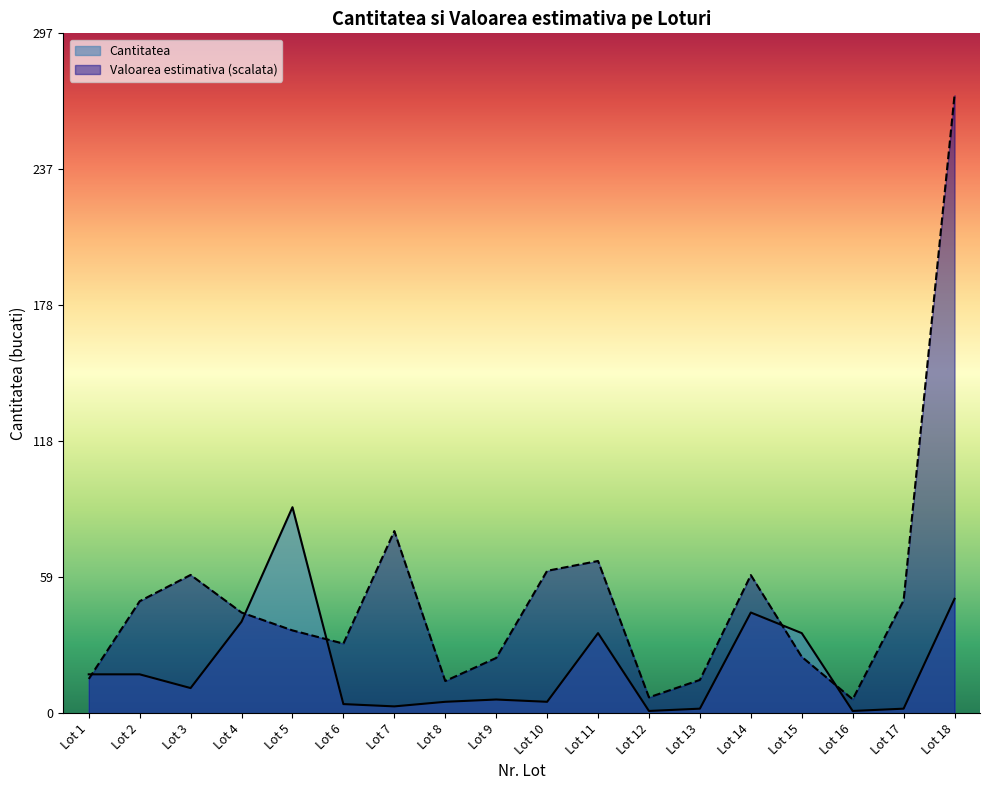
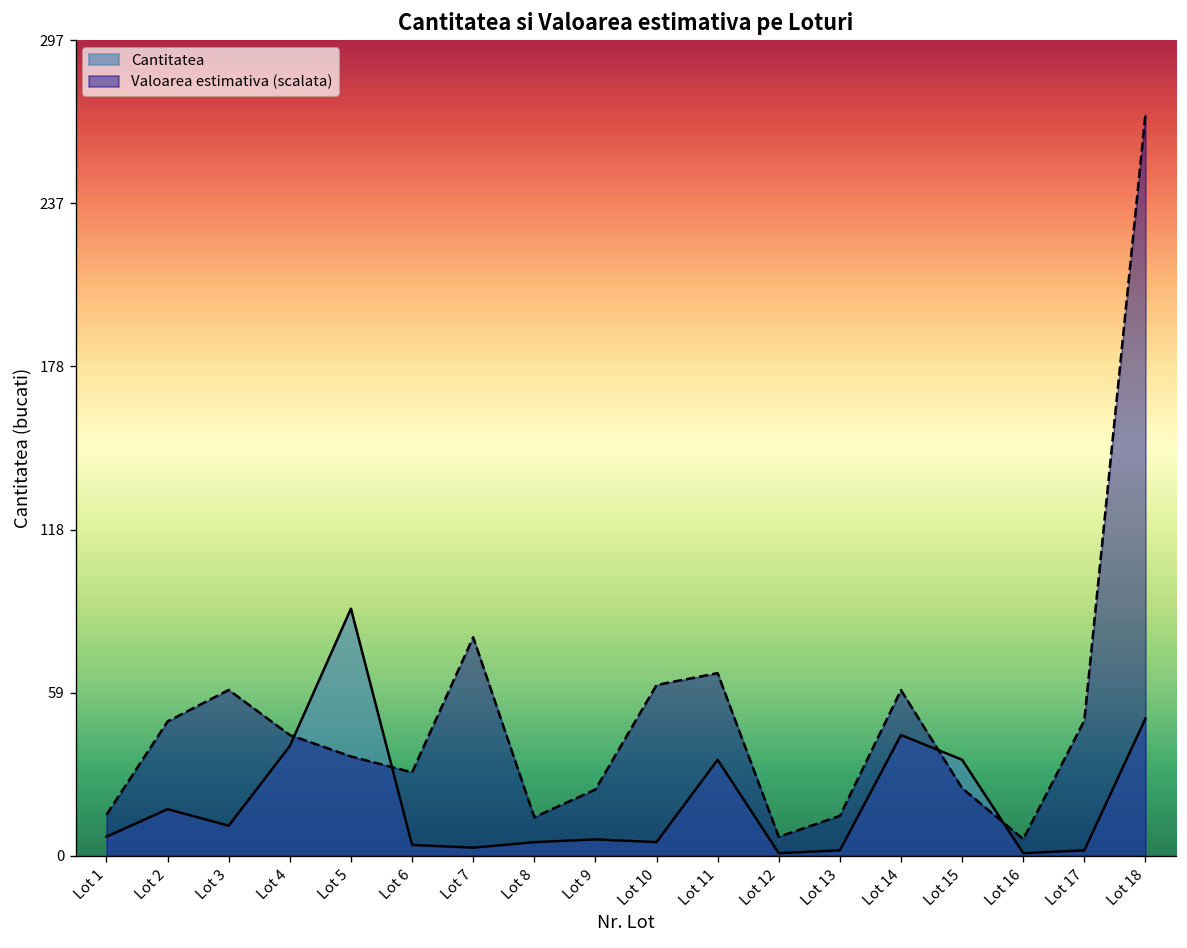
Cantitatea, Lot 1: 17 -> 7
